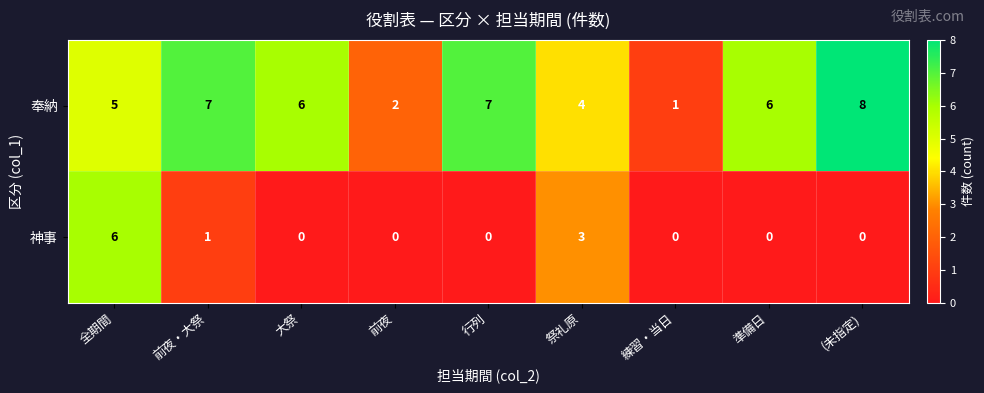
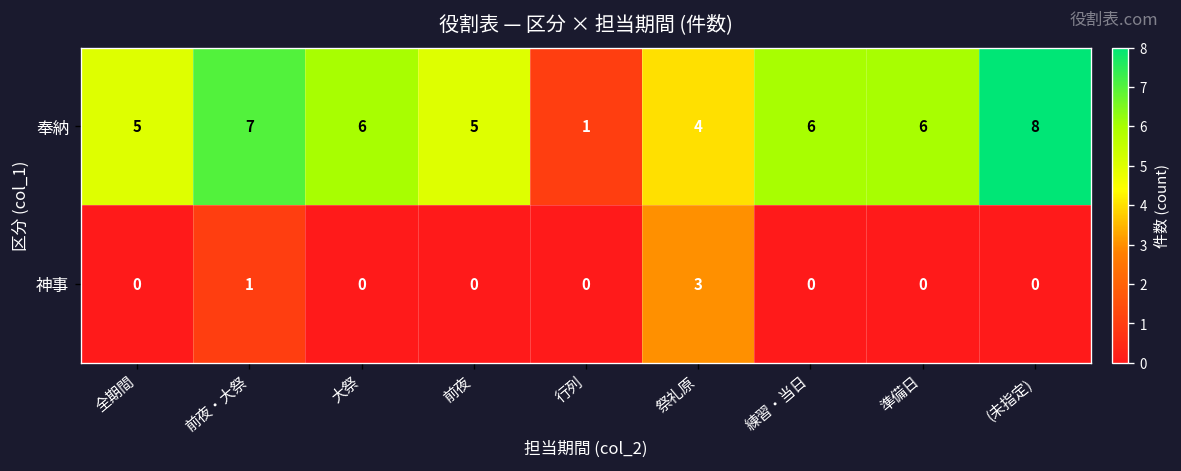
奉納, 前夜: 2 -> 5
奉納, 行列: 7 -> 1
奉納, 練習・当日: 1 -> 6
神事, 全期間: 6 -> 0
